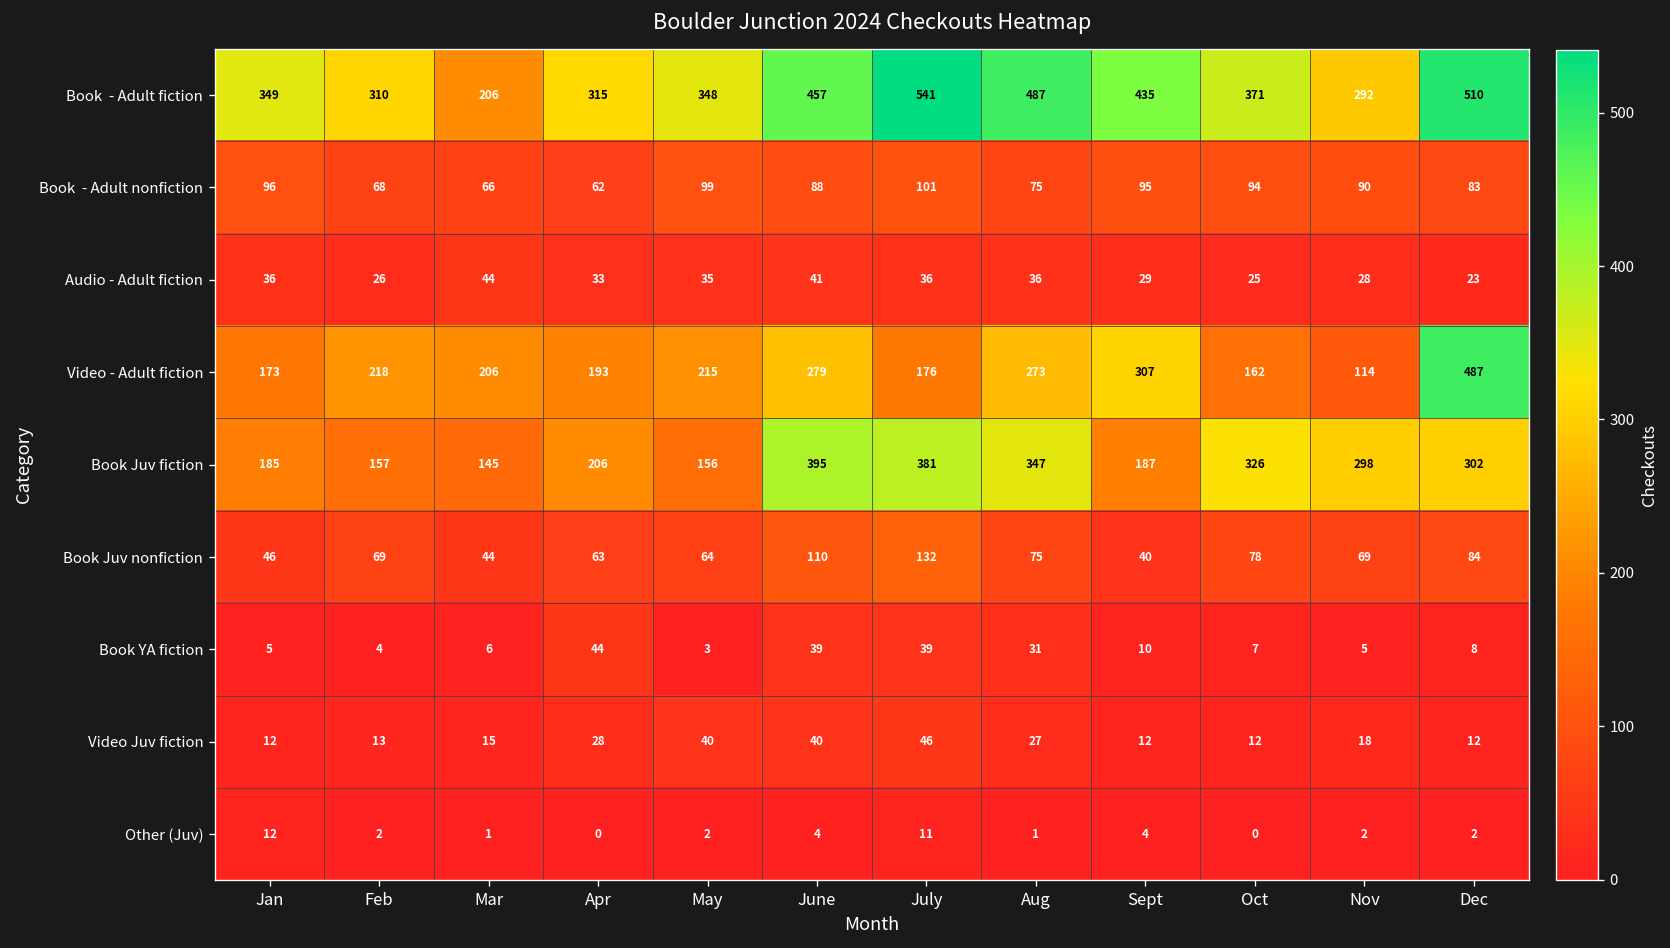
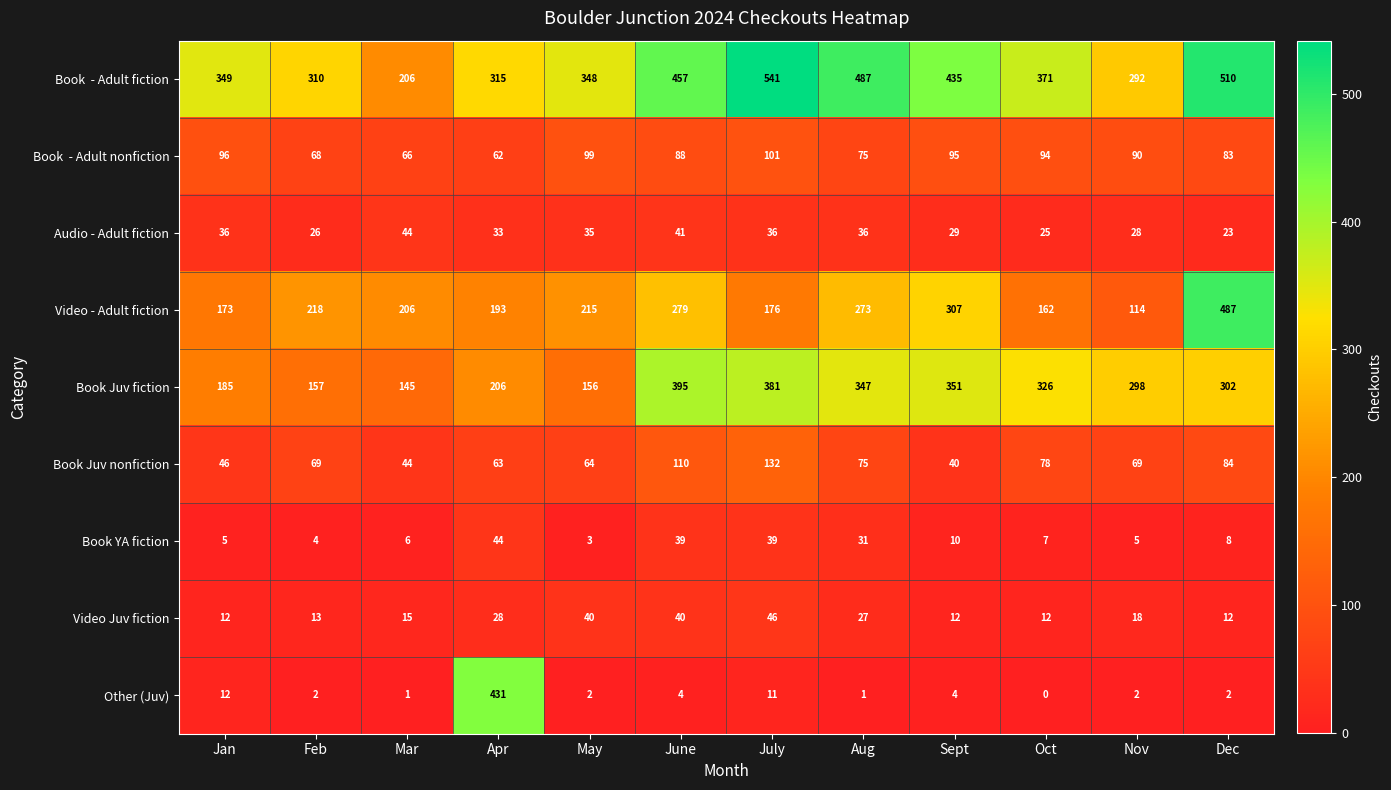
Book Juv fiction, Sept: 187 -> 351
Other (Juv), Apr: 0 -> 431
